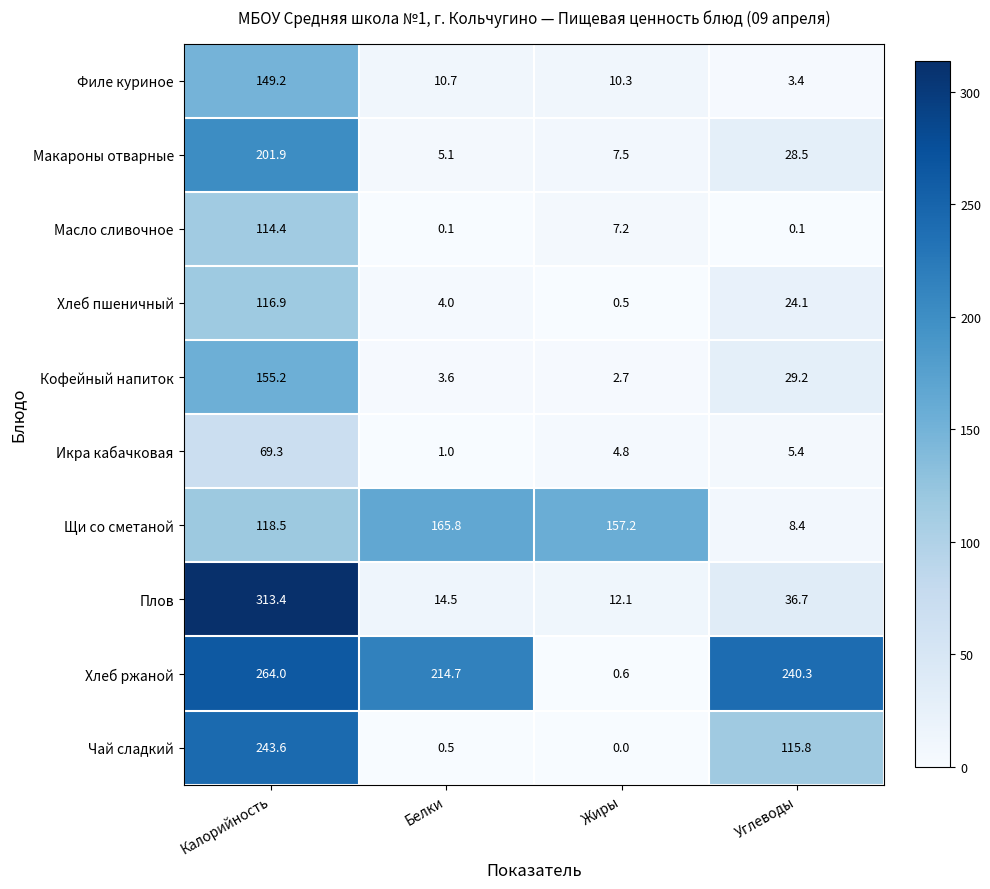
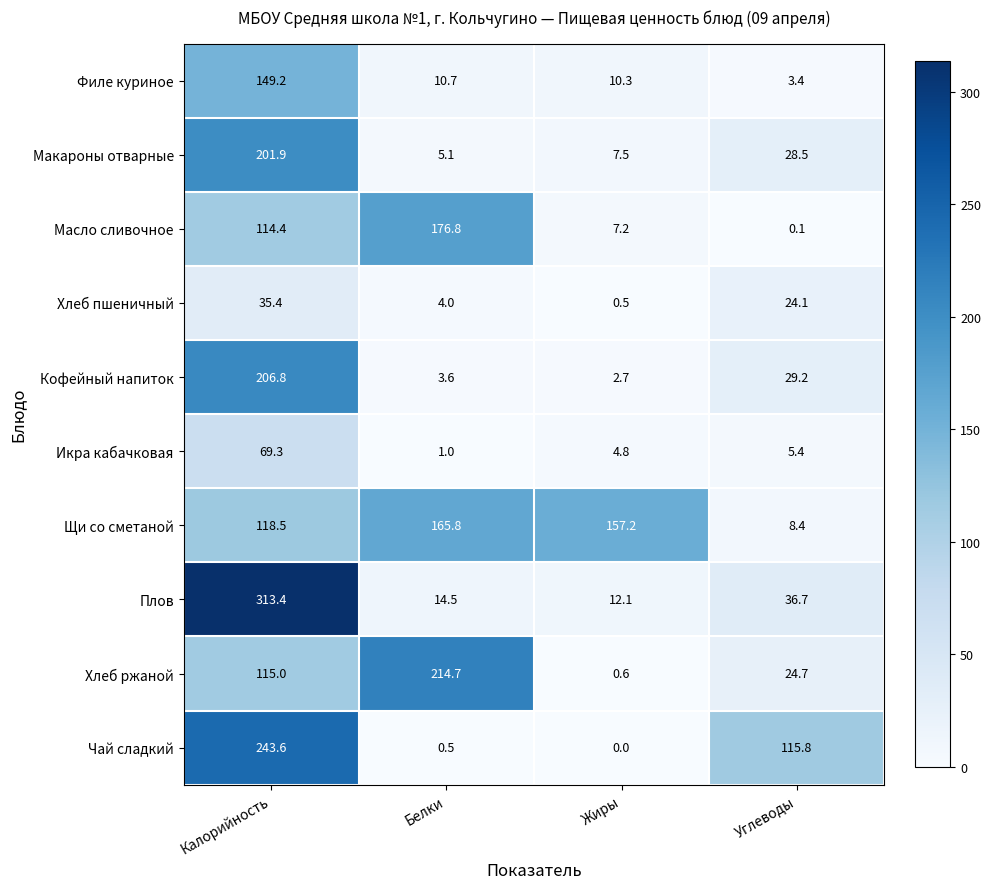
Масло сливочное, Белки: 0.1 -> 176.8
Хлеб пшеничный, Калорийность: 116.9 -> 35.4
Кофейный напиток, Калорийность: 155.2 -> 206.8
Хлеб ржаной, Калорийность: 264.0 -> 115.0
Хлеб ржаной, Углеводы: 240.3 -> 24.7
